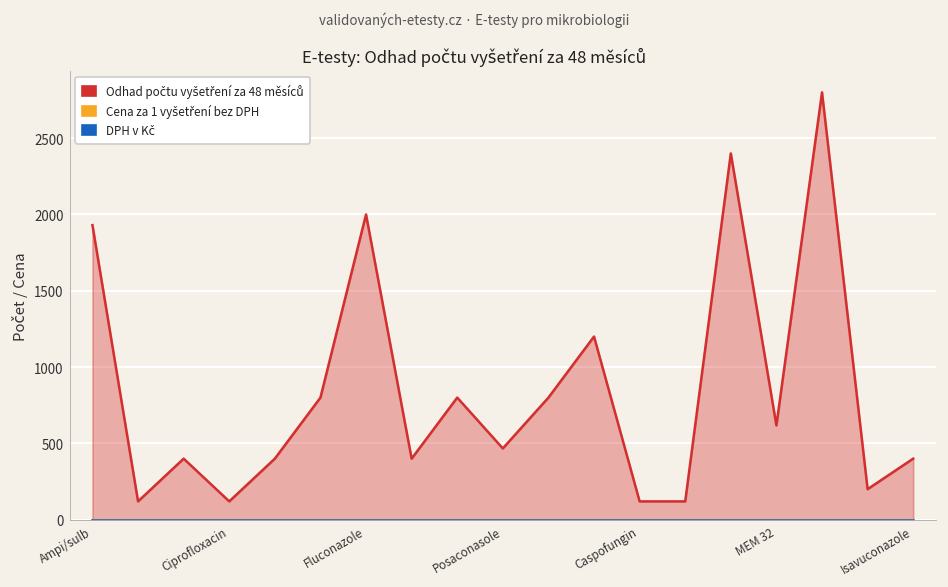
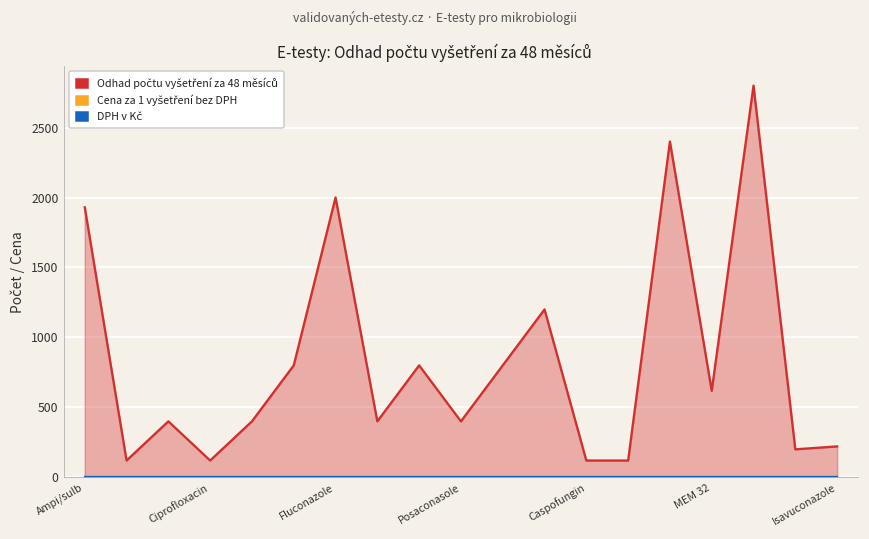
Odhad počtu vyšetření za 48 měsíců, Posaconasole: 470 -> 400
Odhad počtu vyšetření za 48 měsíců, Isavuconazole: 400 -> 220
